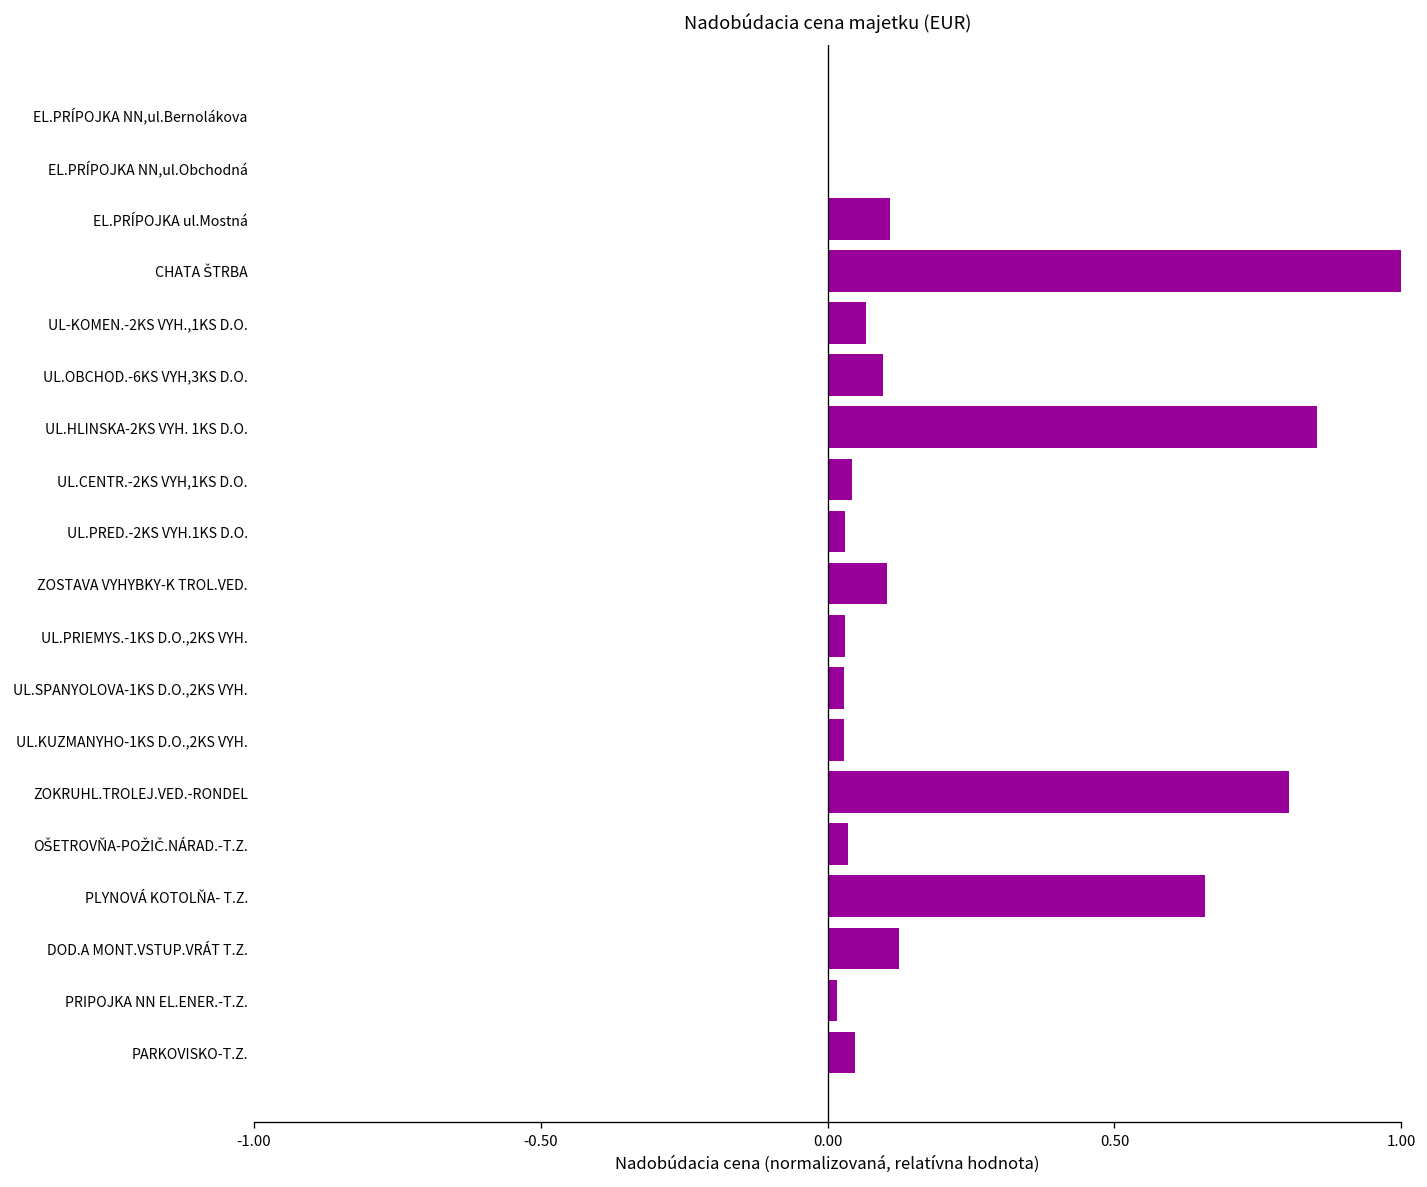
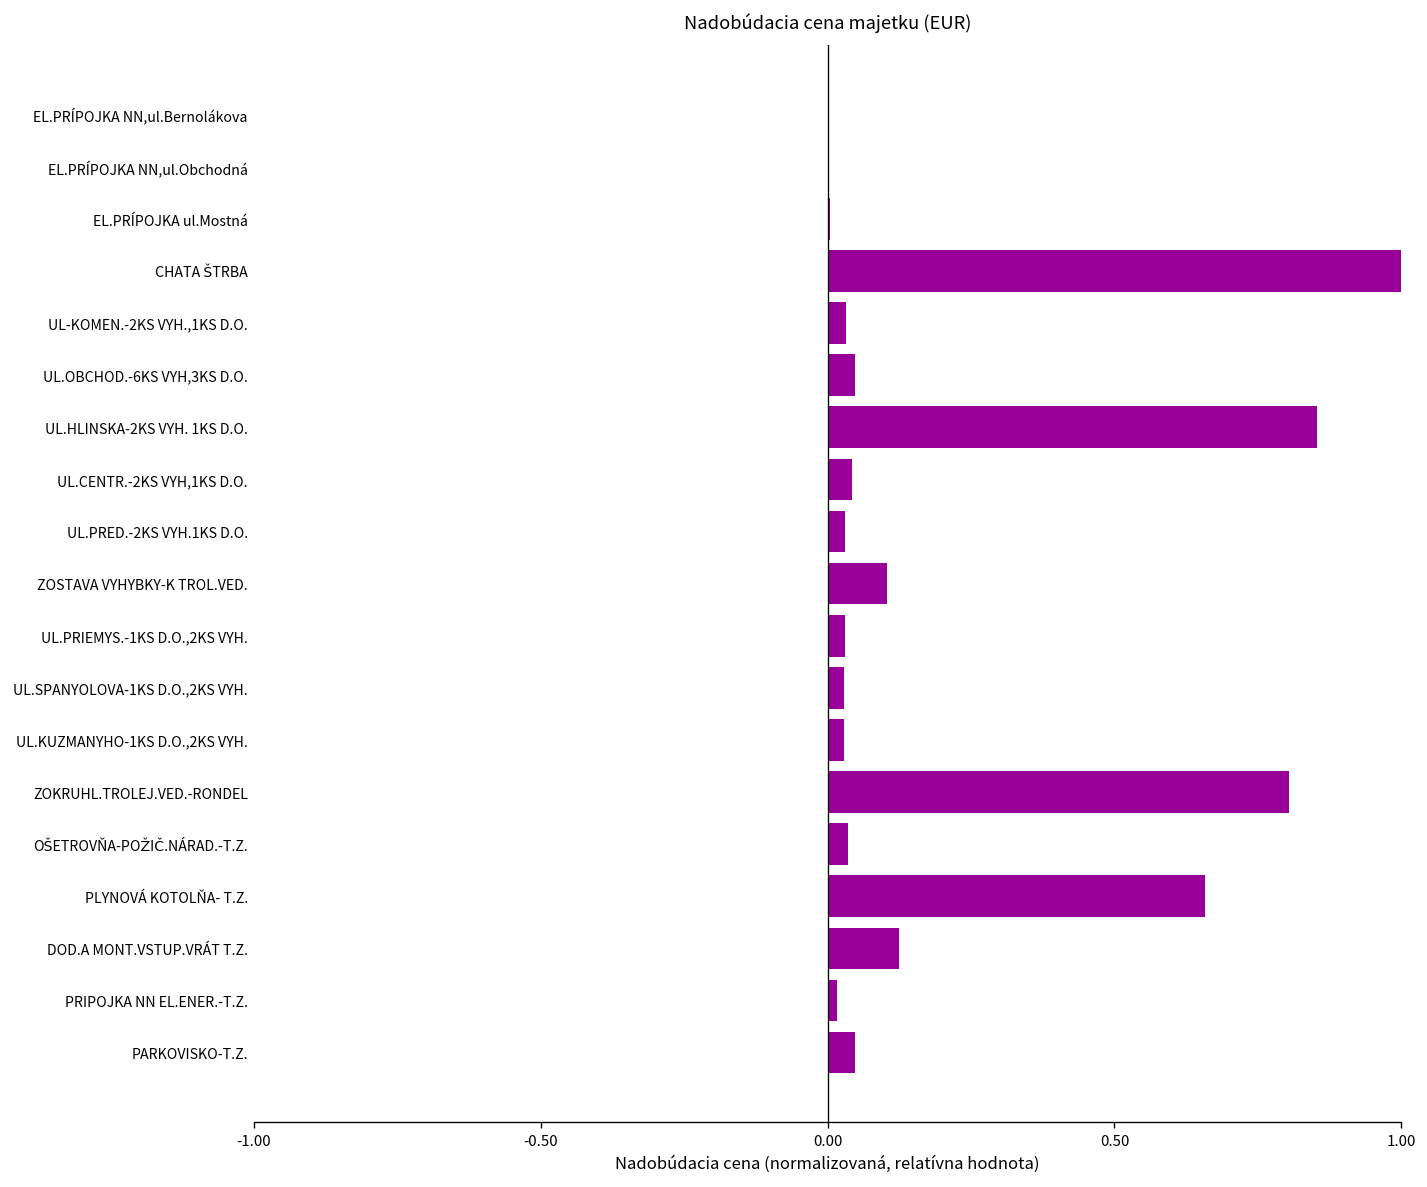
EL.PRÍPOJKA ul.Mostná: 0.11 -> 0.00
UL-KOMEN.-2KS VYH.,1KS D.O.: 0.07 -> 0.03
UL.OBCHOD.-6KS VYH,3KS D.O.: 0.10 -> 0.05
